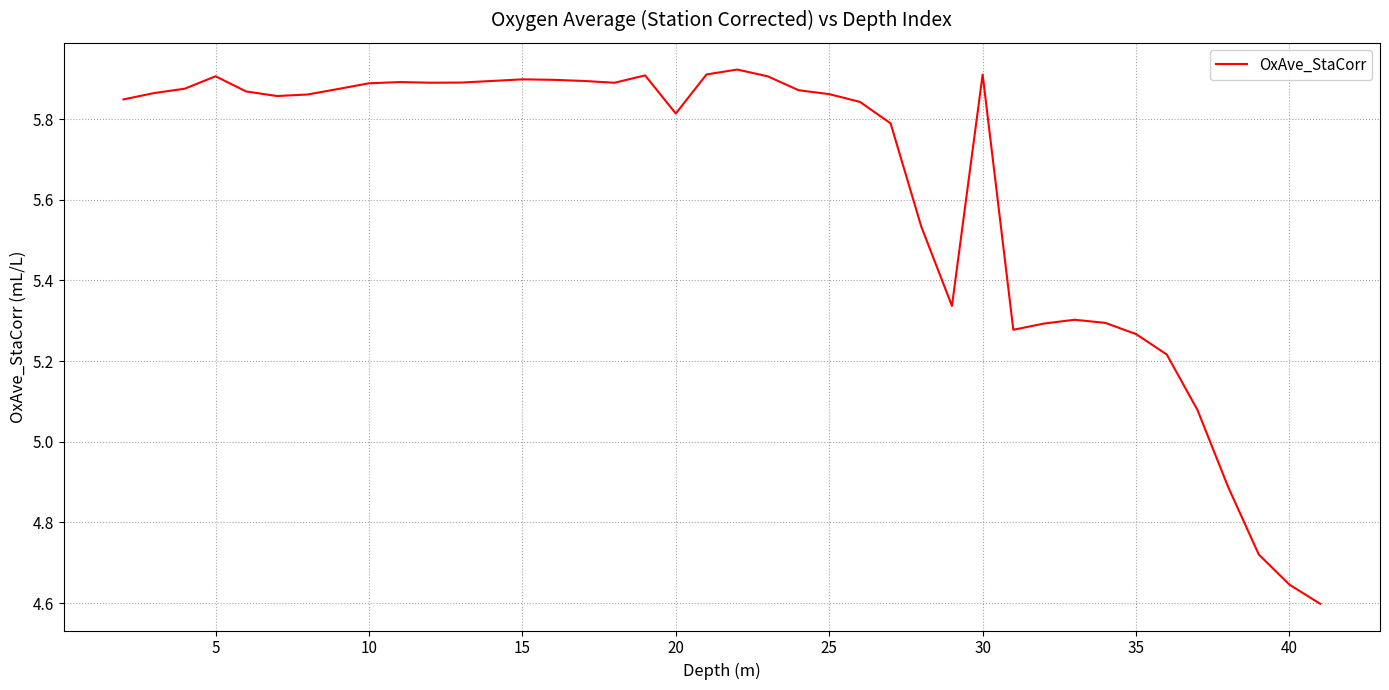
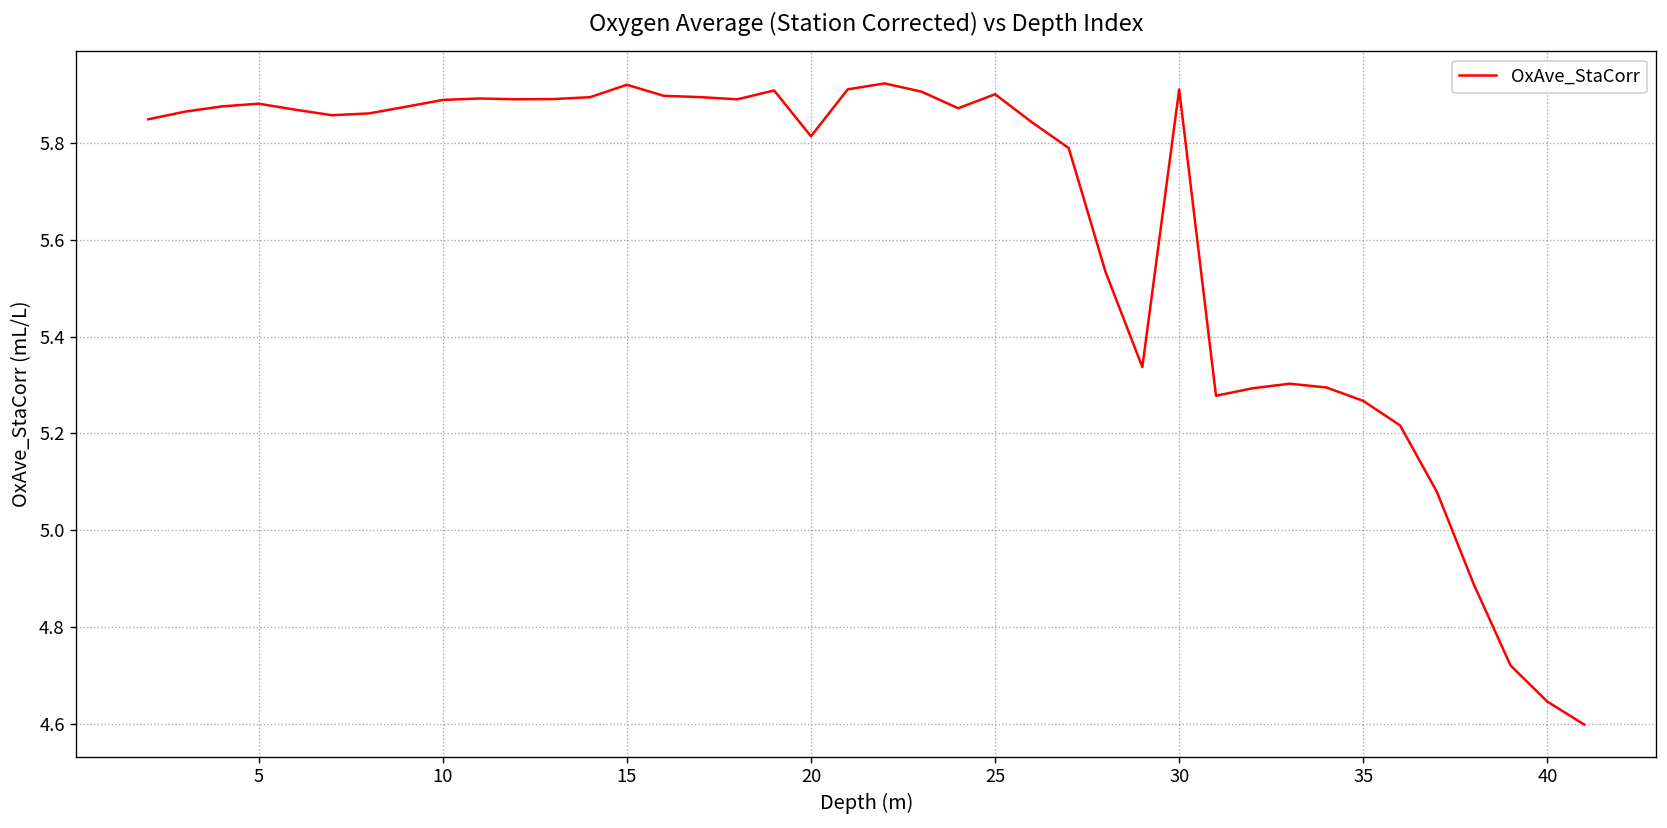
5: 5.91 -> 5.88
15: 5.90 -> 5.92
25: 5.86 -> 5.90
